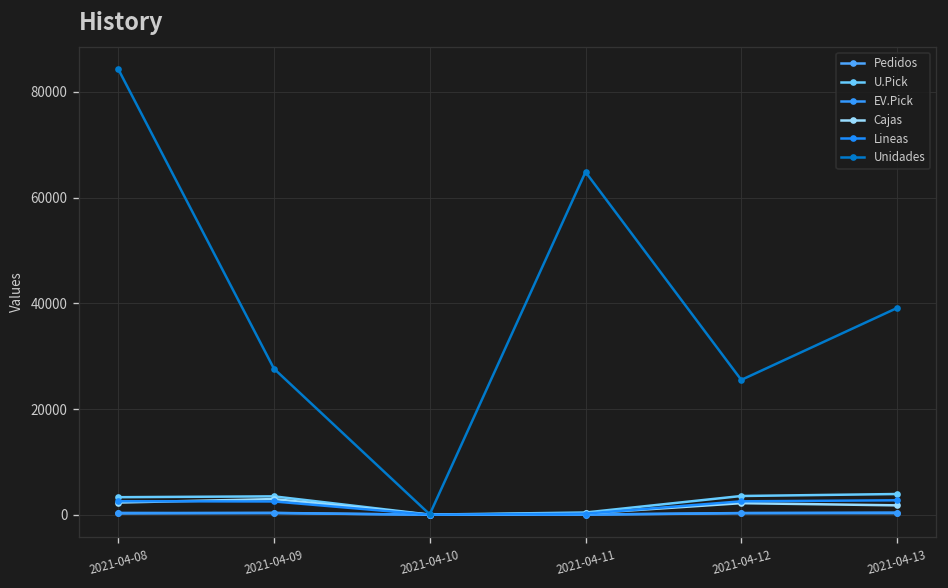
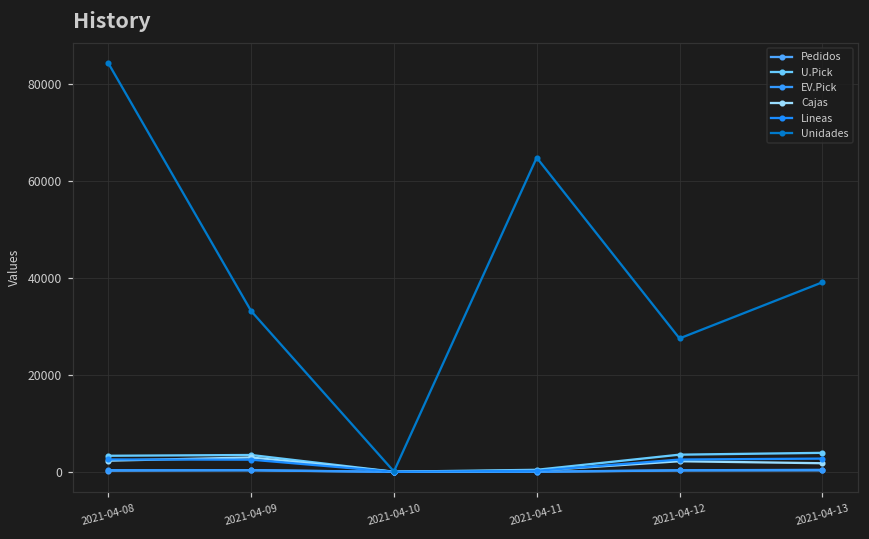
Unidades, 2021-04-09: 28000 -> 33000
Unidades, 2021-04-12: 26000 -> 28000
